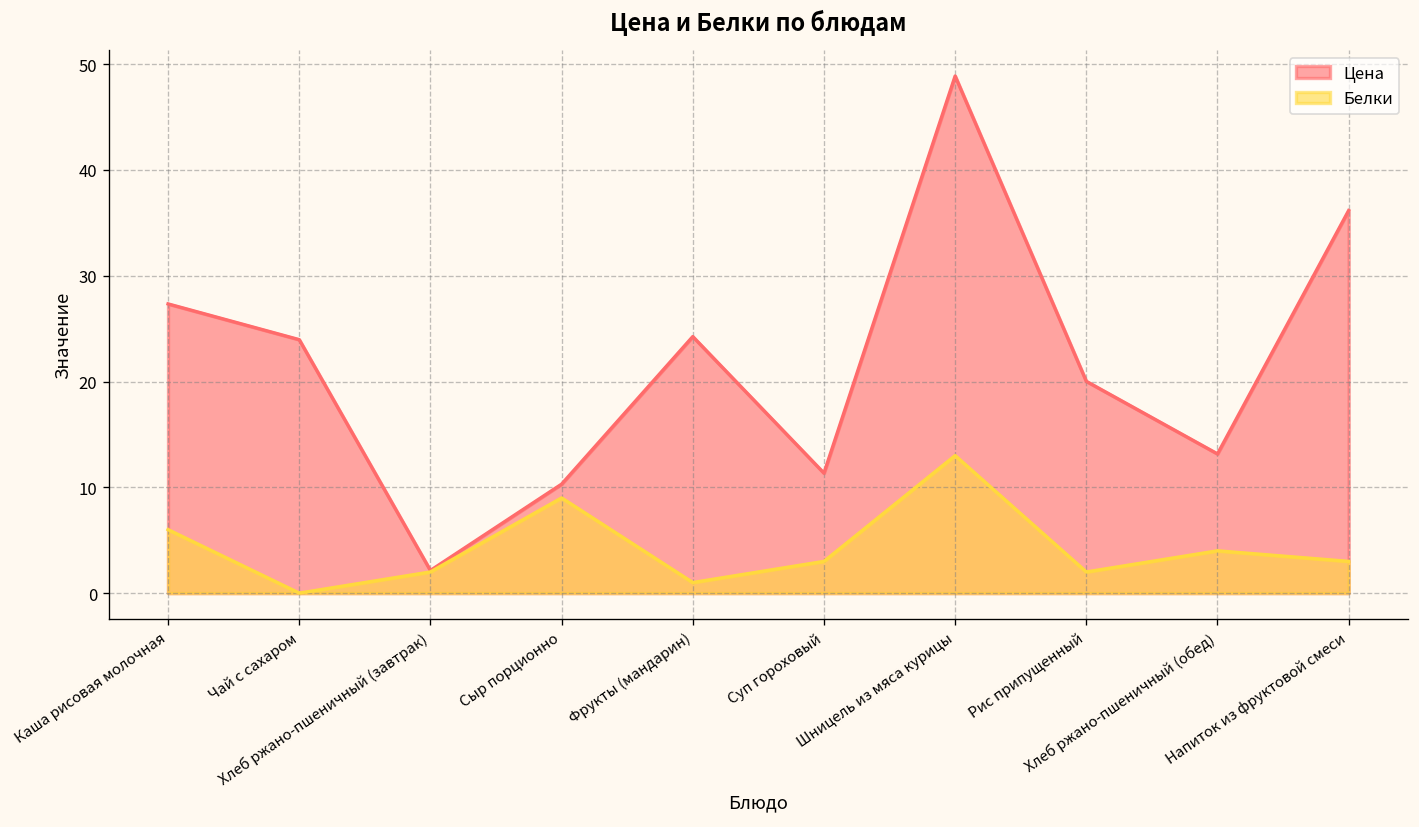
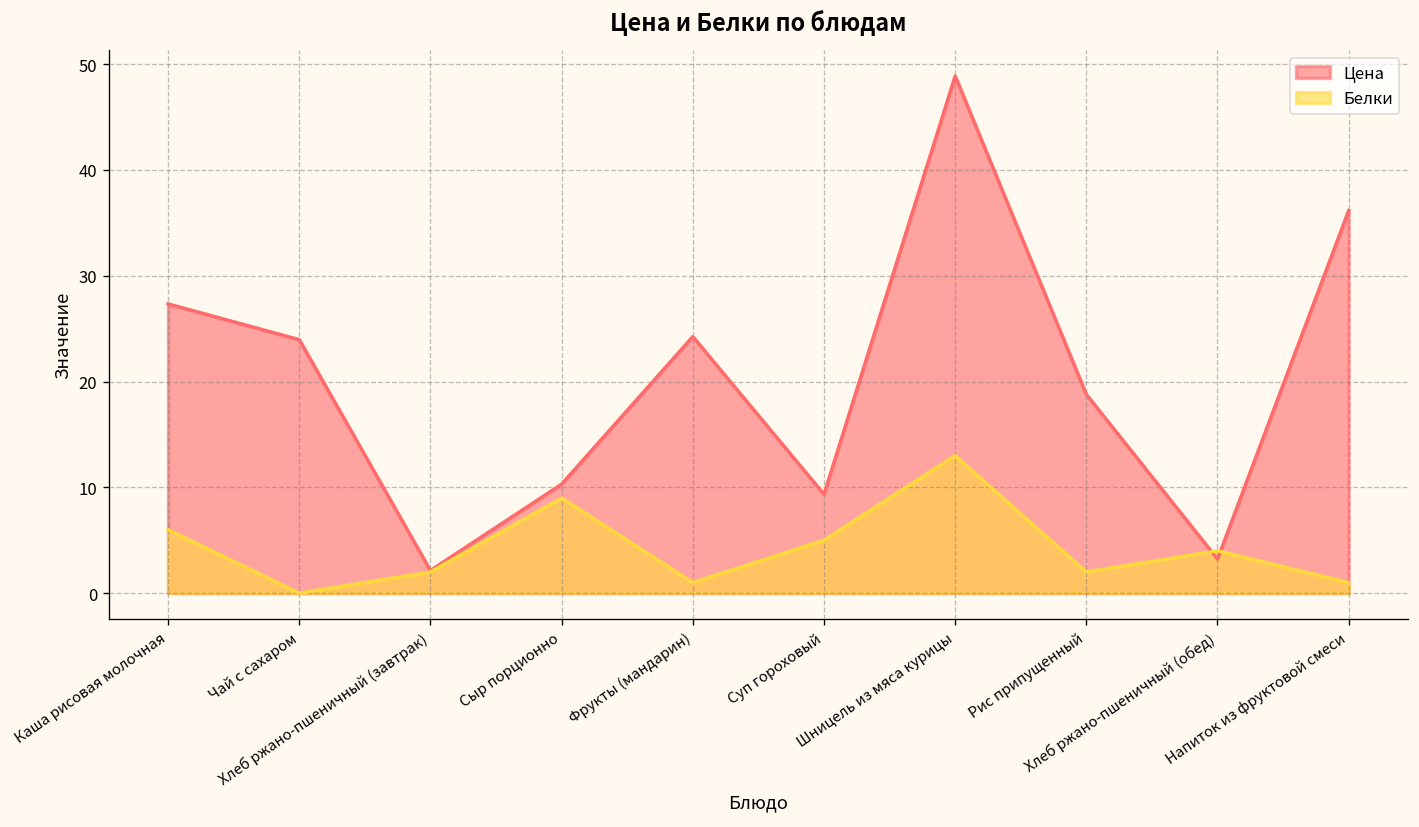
Цена, Суп гороховый: 11 -> 9
Белки, Суп гороховый: 3 -> 5
Цена, Рис припущенный: 20 -> 19
Цена, Хлеб ржано-пшеничный (обед): 13 -> 3
Белки, Напиток из фруктовой смеси: 3 -> 1
